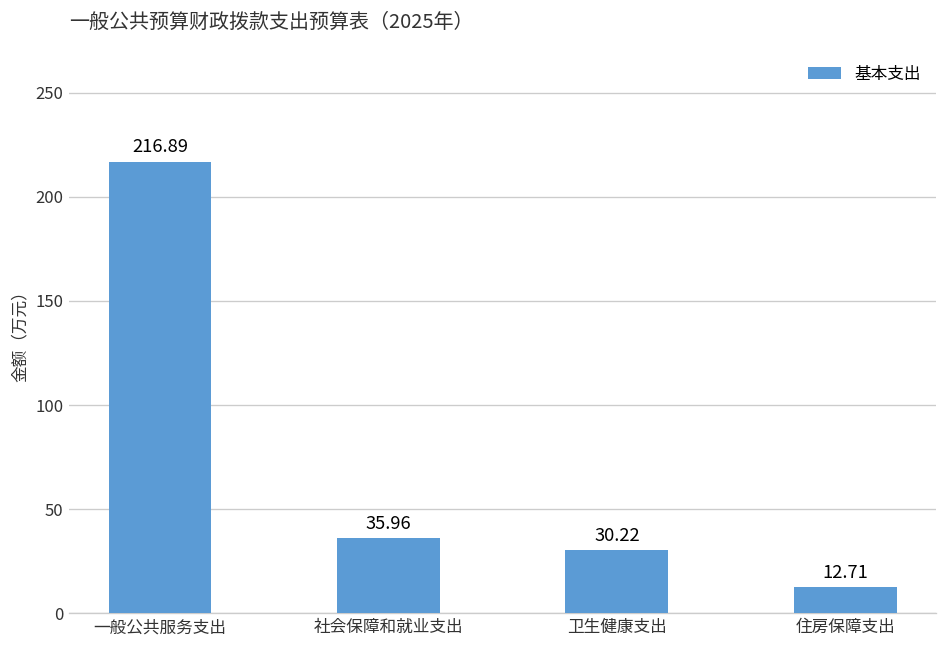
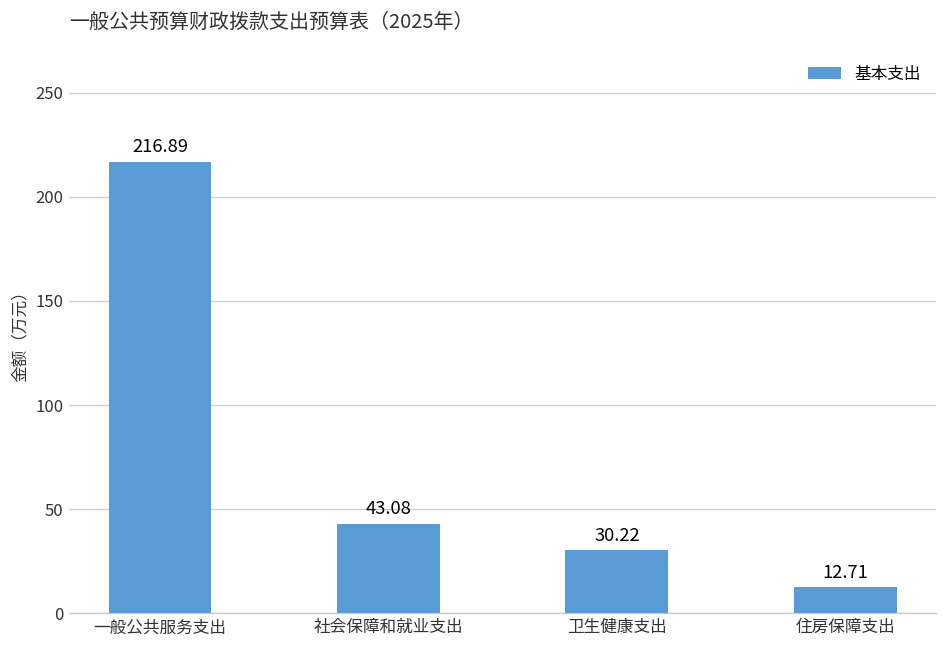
社会保障和就业支出: 35.96 -> 43.08
